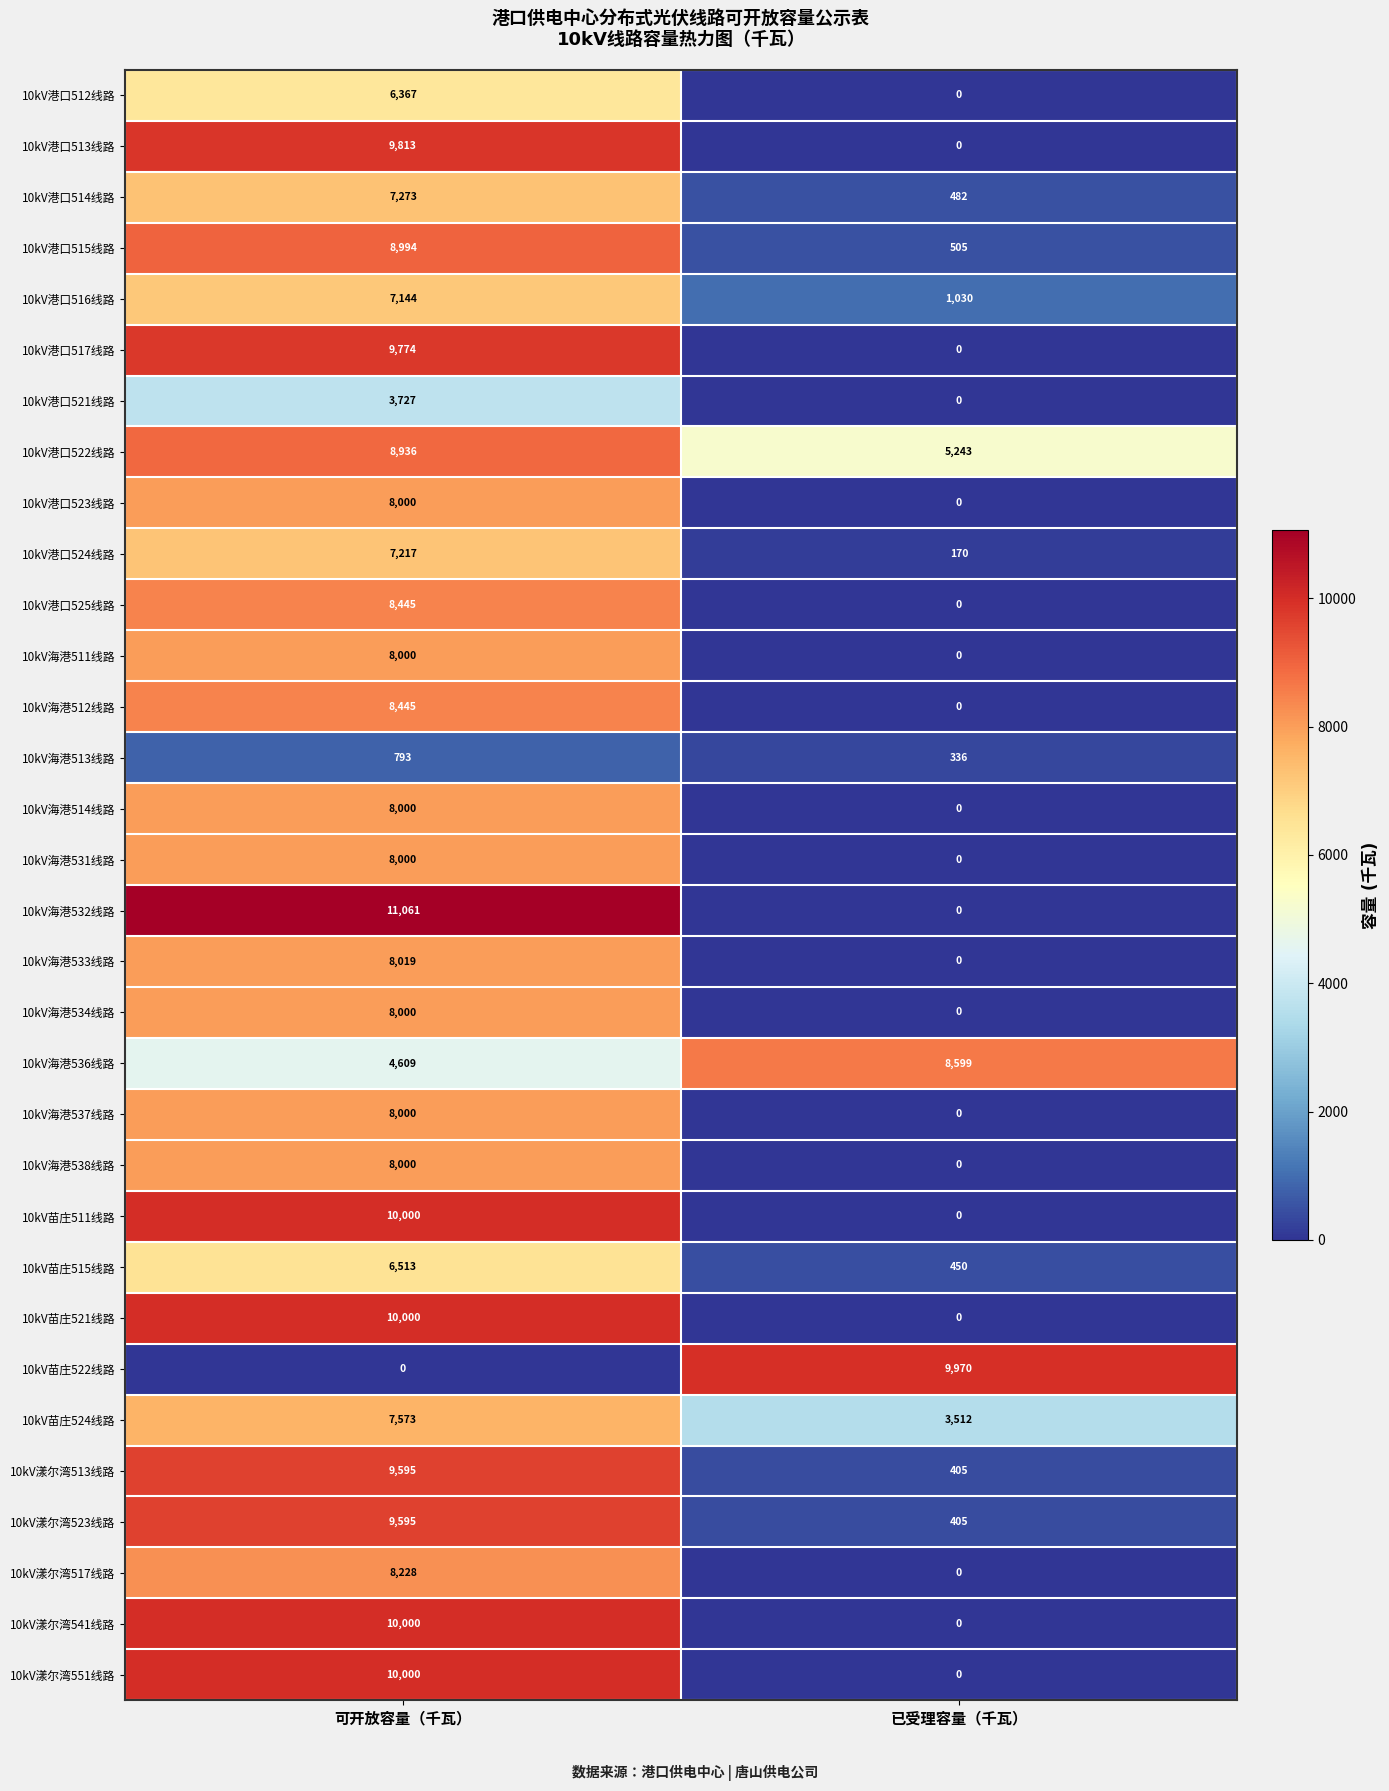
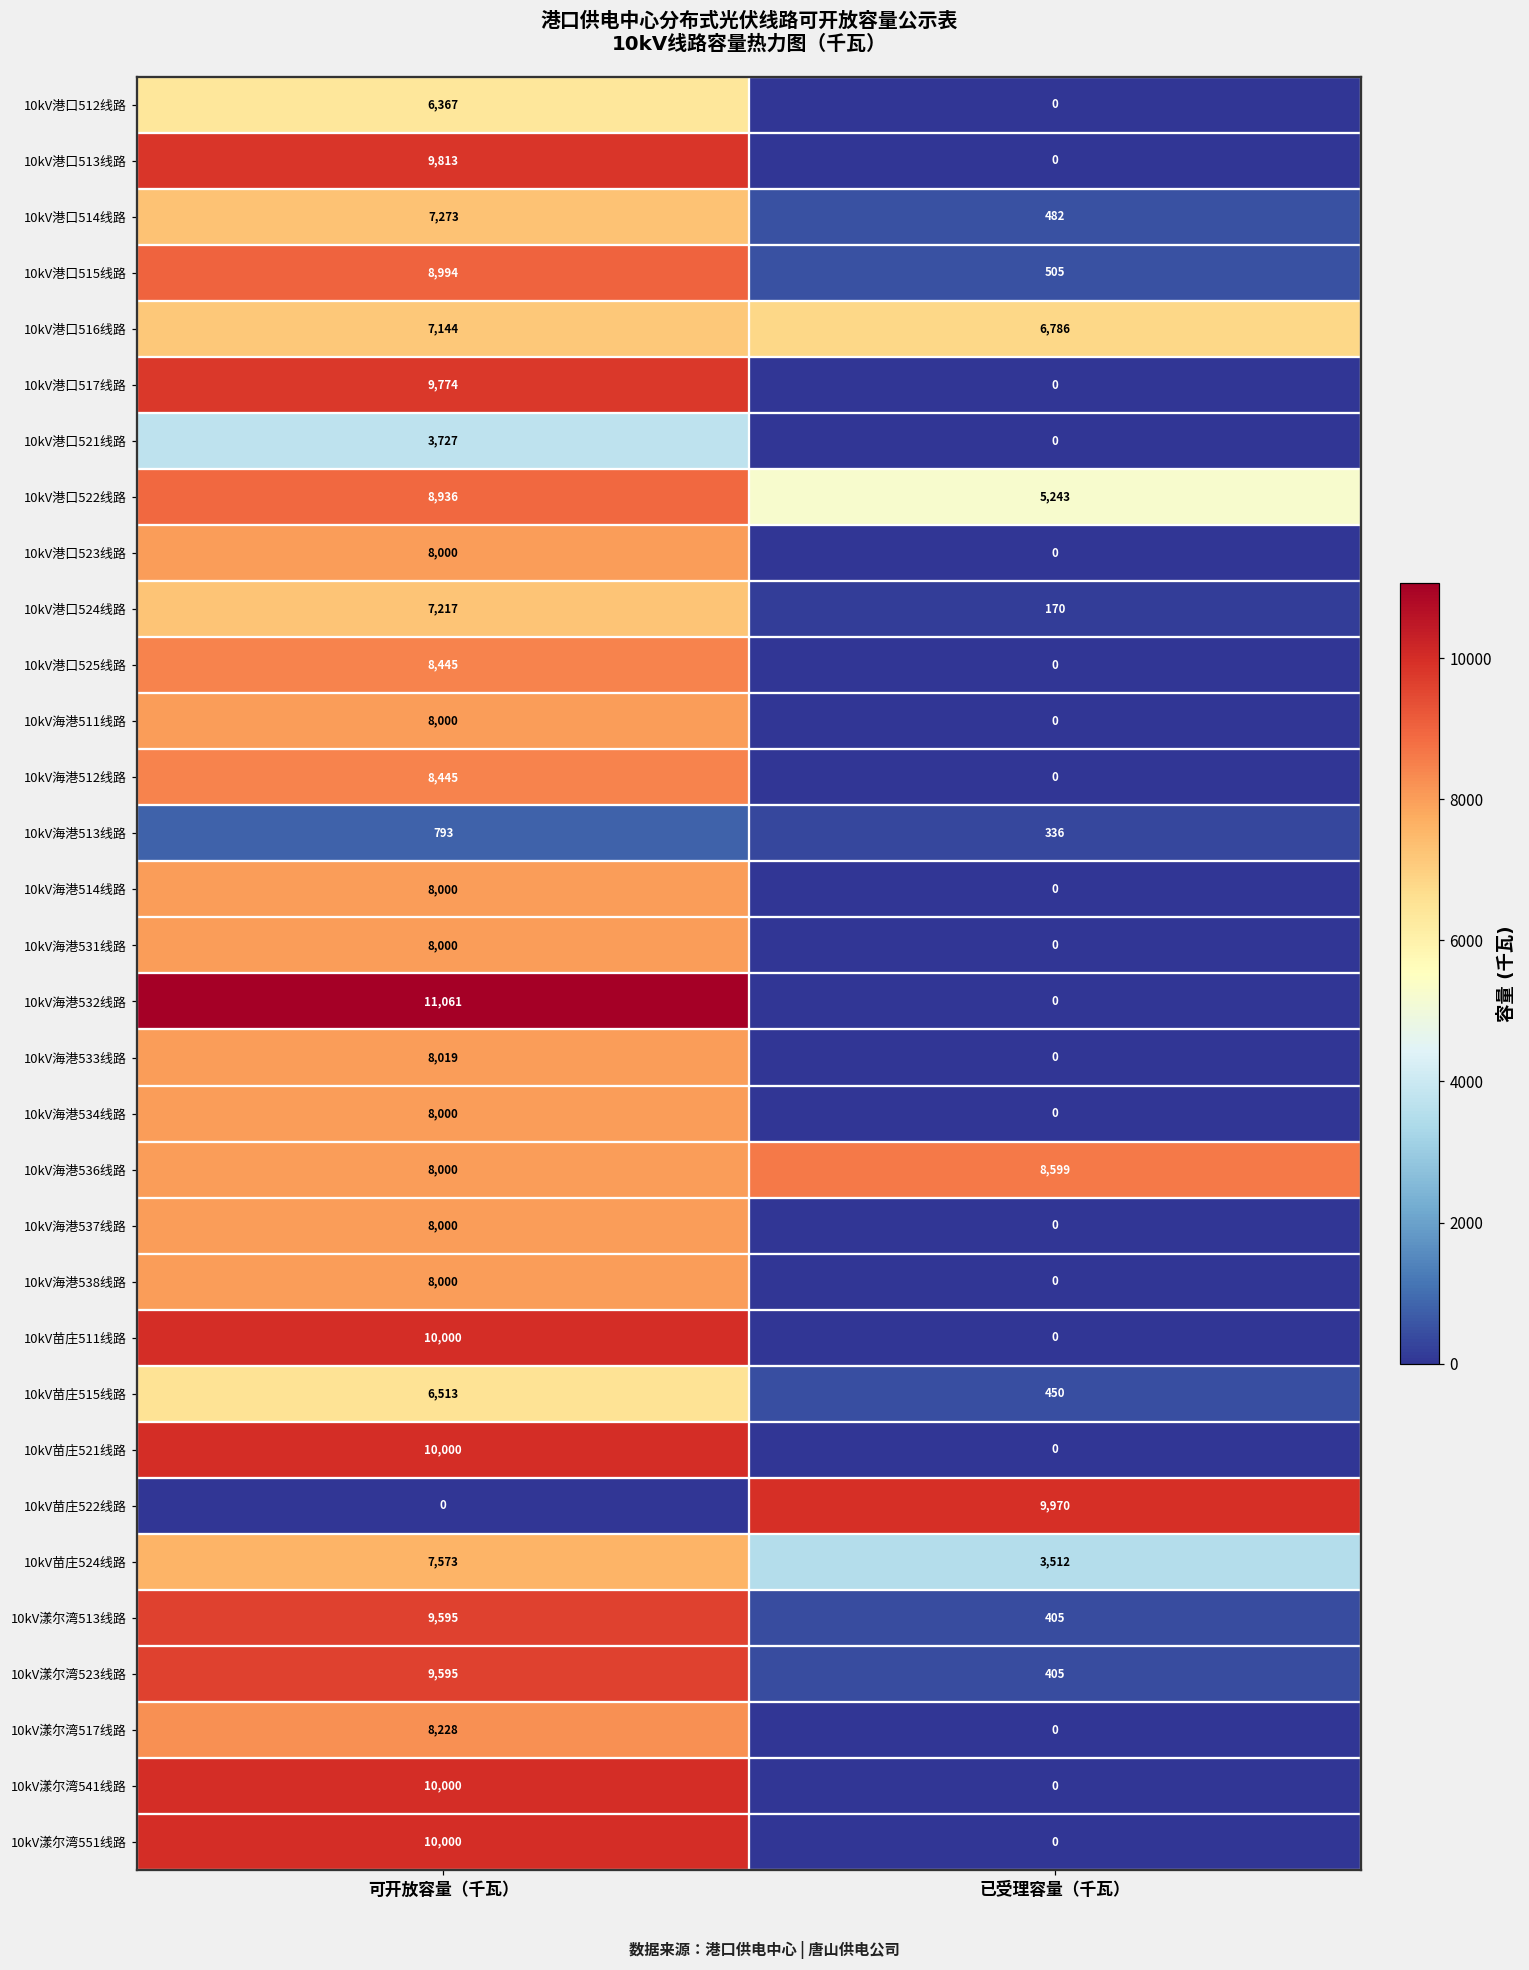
10kV港口516线路, 已受理容量（千瓦）: 1,030 -> 6,786
10kV海港536线路, 可开放容量（千瓦）: 4,609 -> 8,000
